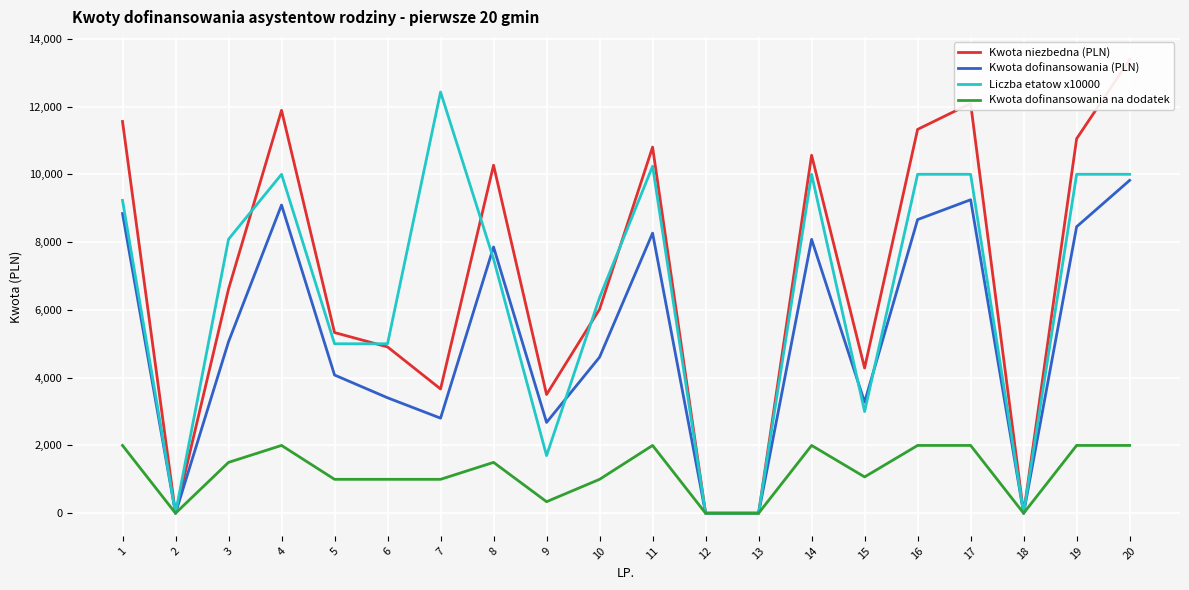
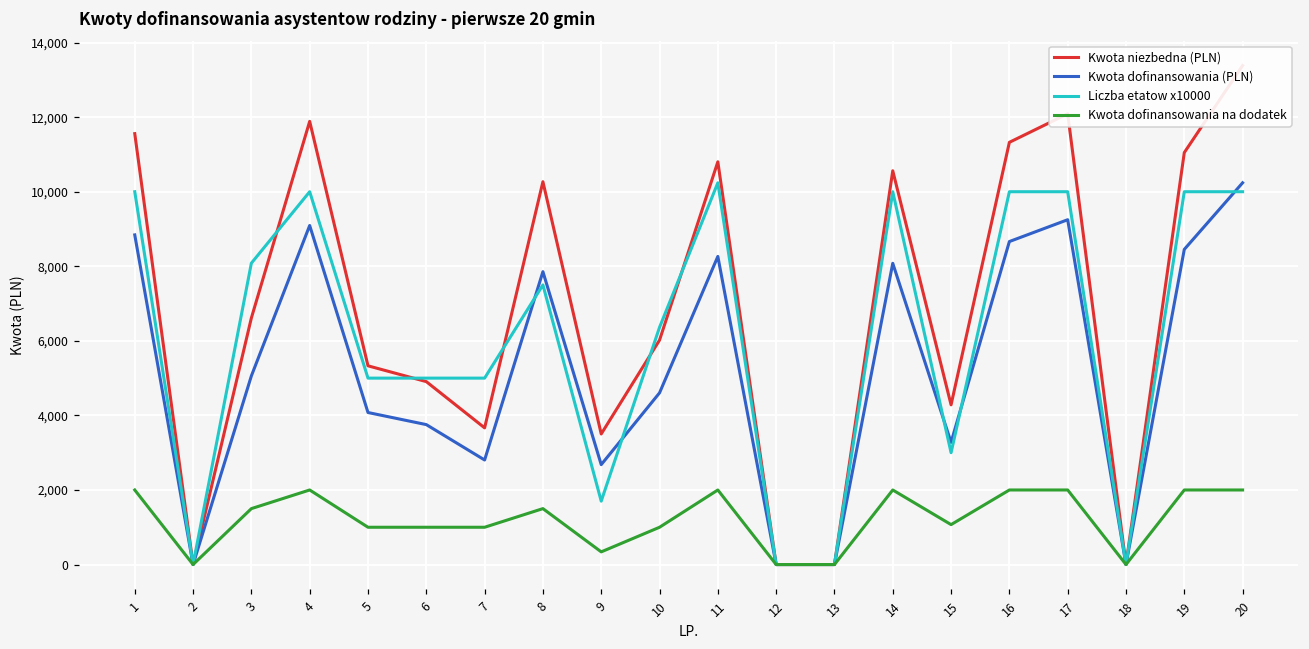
Liczba etatow x10000, 1: 9,200 -> 10,000
Kwota dofinansowania (PLN), 6: 3,400 -> 3,800
Liczba etatow x10000, 7: 12,400 -> 5,000
Kwota dofinansowania (PLN), 20: 9,800 -> 10,200
